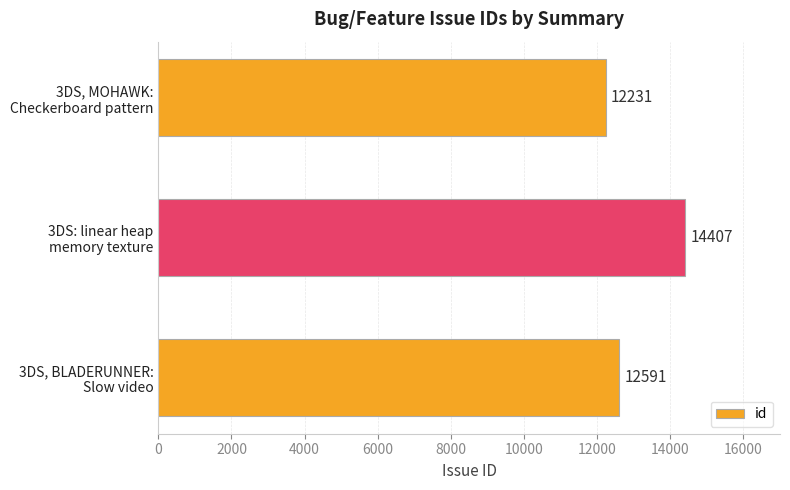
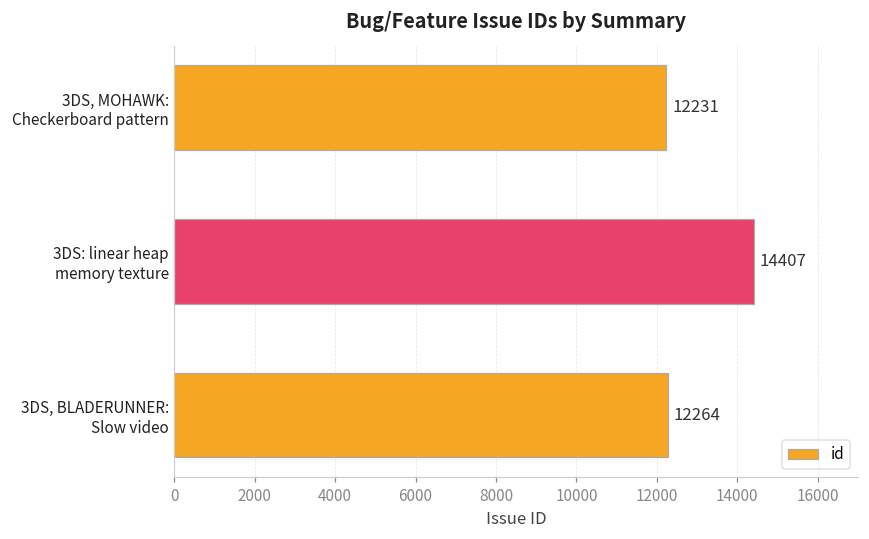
3DS, BLADERUNNER: Slow video: 12591 -> 12264
